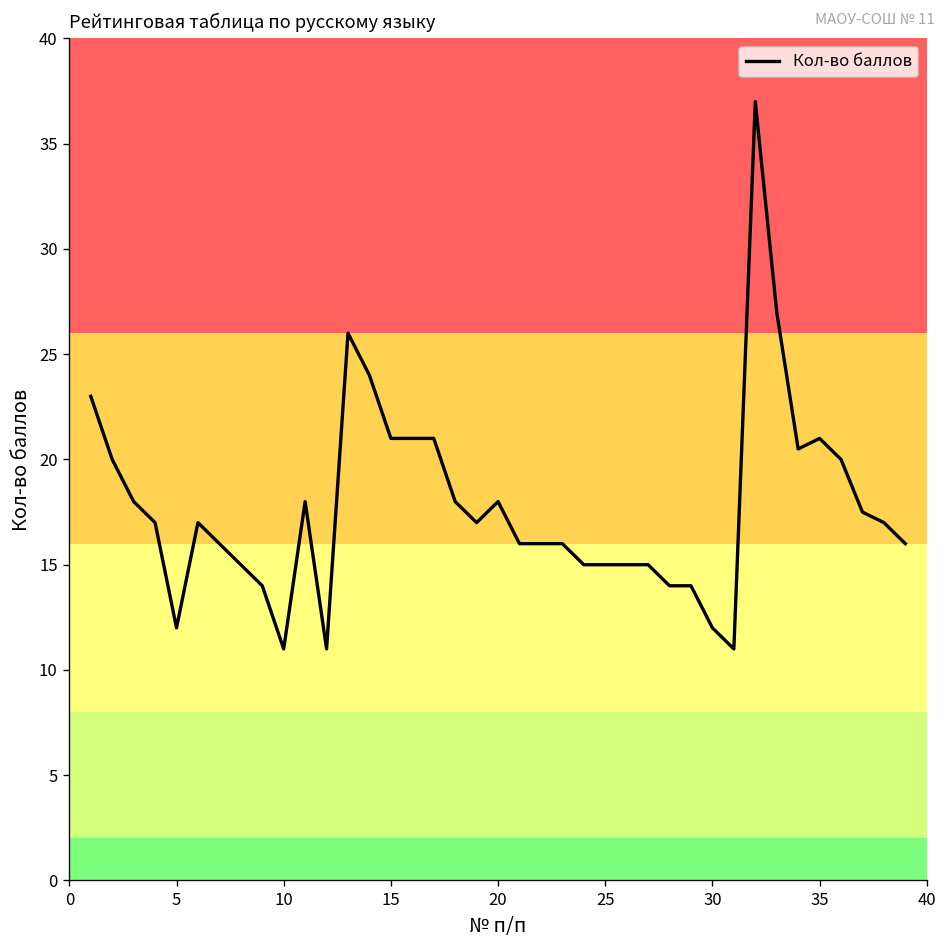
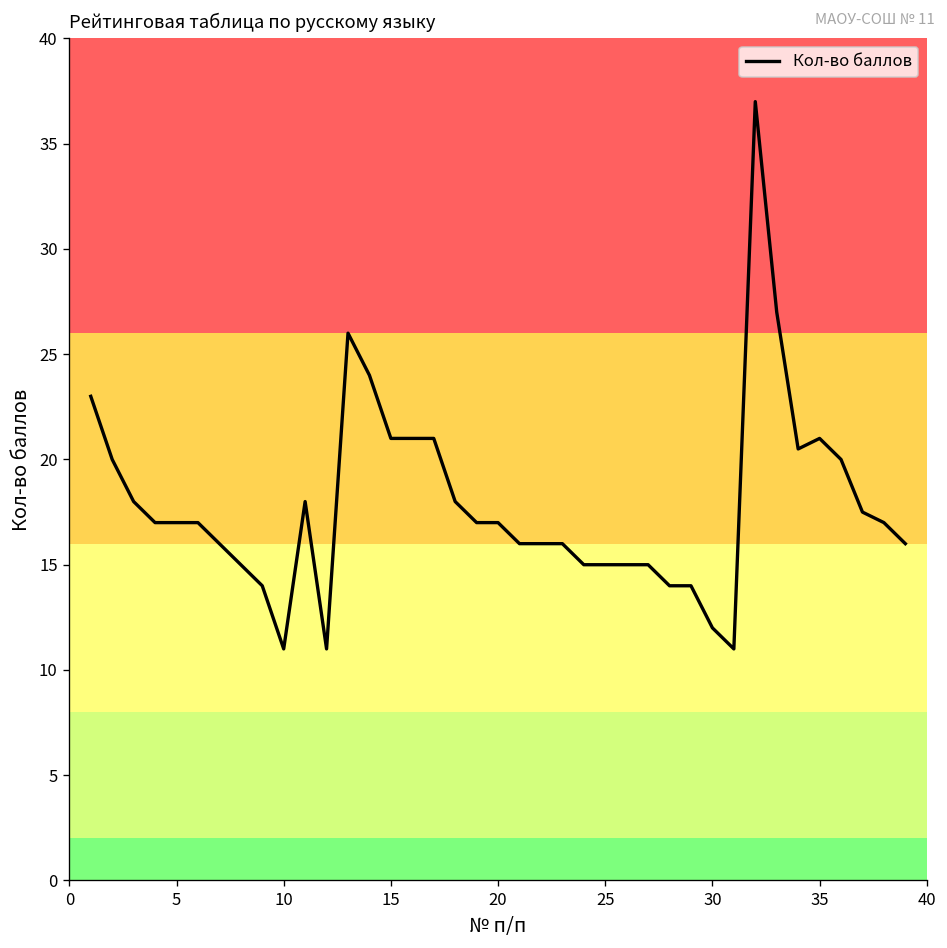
5: 12 -> 17
20: 18 -> 17
